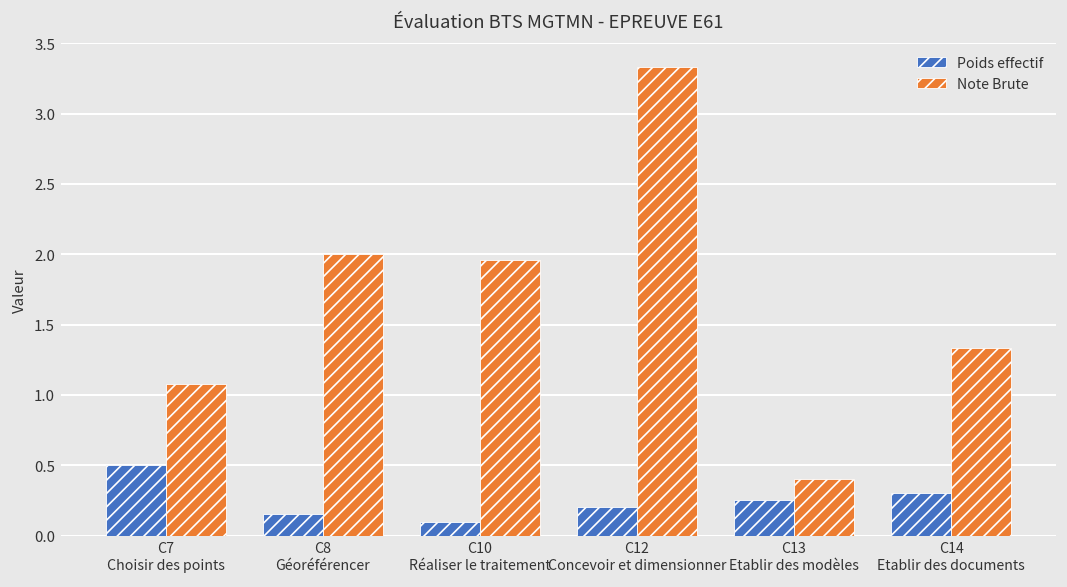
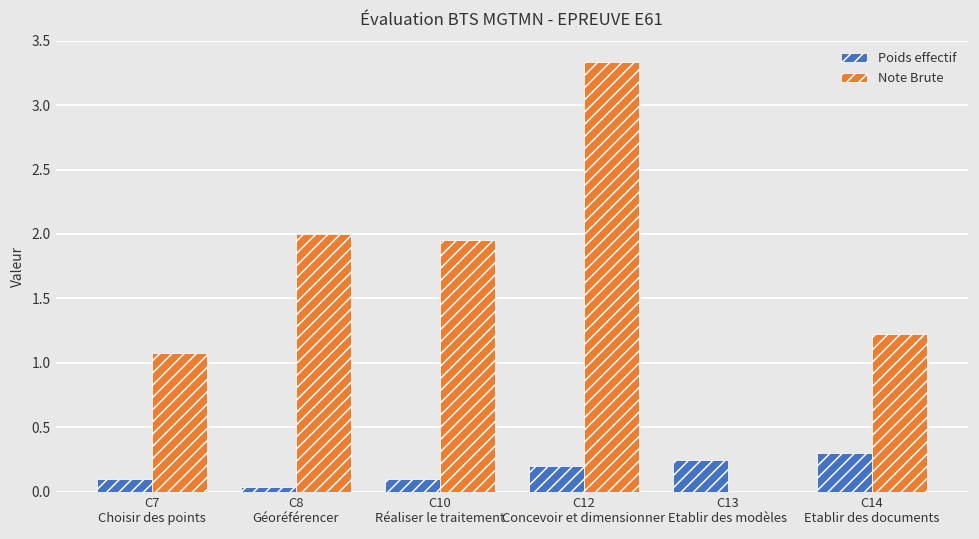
Poids effectif, C7 Choisir des points: 0.5 -> 0.1
Poids effectif, C8 Géoréférencer: 0.15 -> 0.04
Note Brute, C13 Etablir des modèles: 0.4 -> 0.0
Note Brute, C14 Etablir des documents: 1.33 -> 1.22
